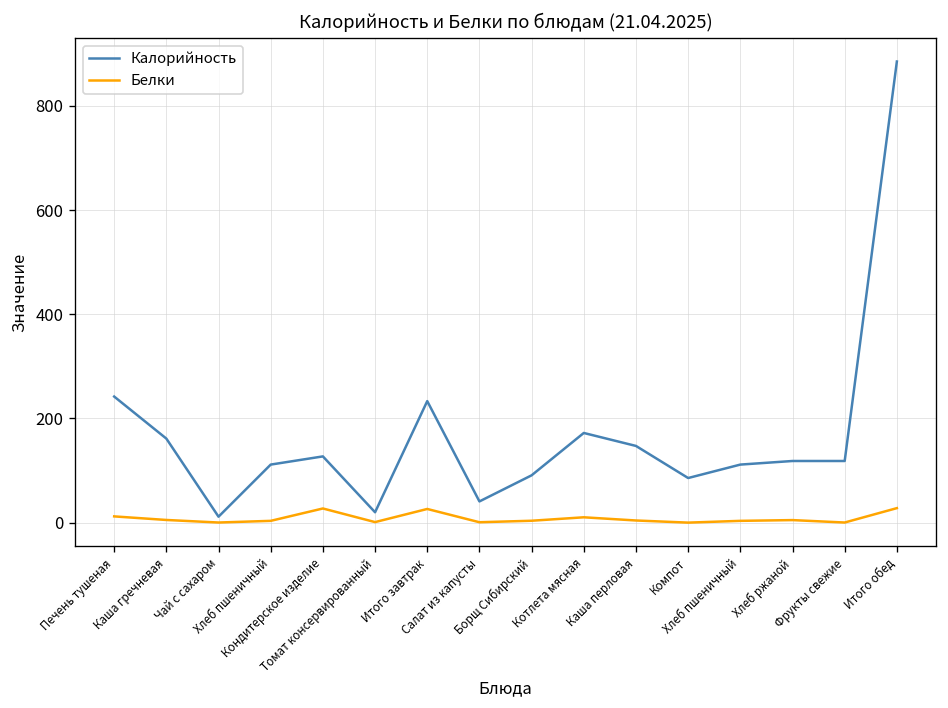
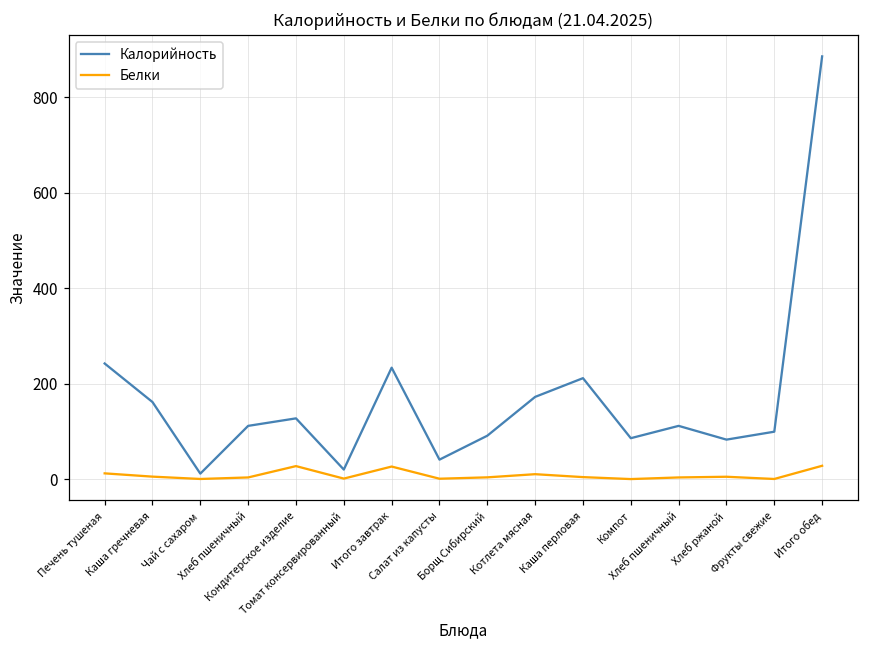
Калорийность, Каша перловая: 150 -> 210
Калорийность, Хлеб ржаной: 120 -> 80
Калорийность, Фрукты свежие: 120 -> 100
